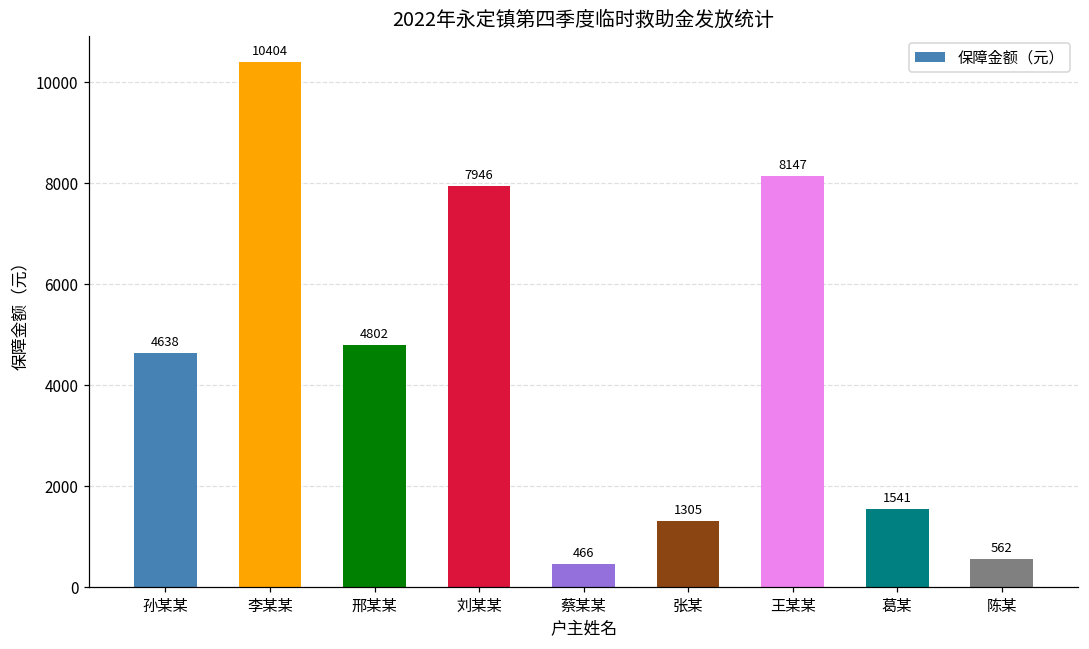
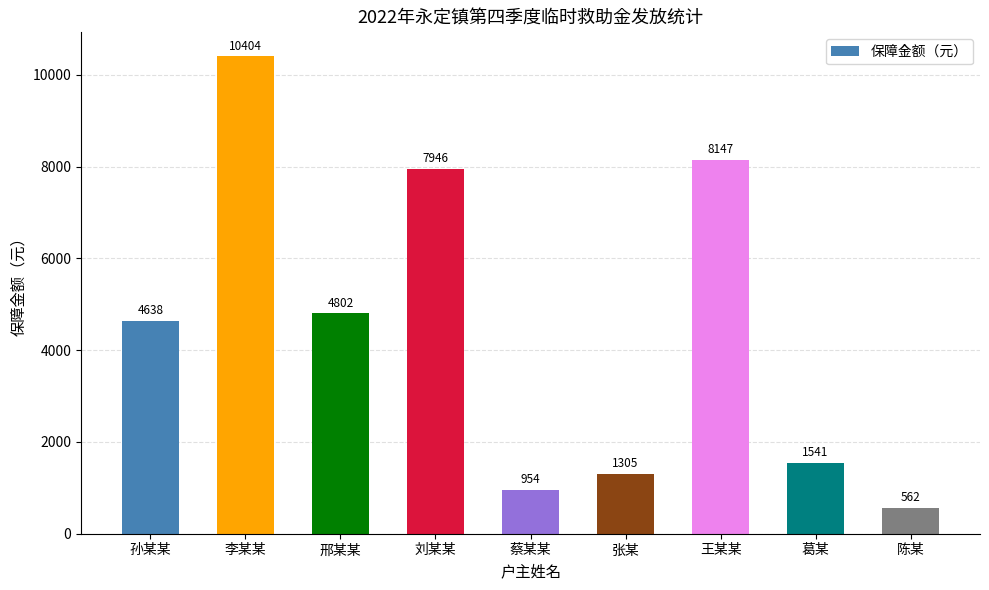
蔡某某: 466 -> 954
